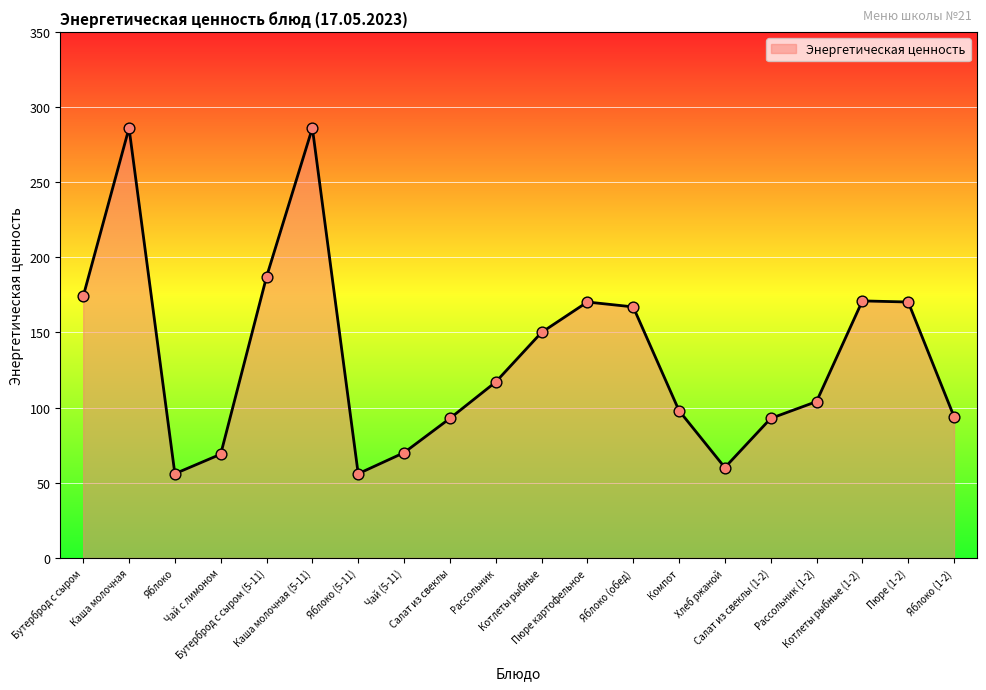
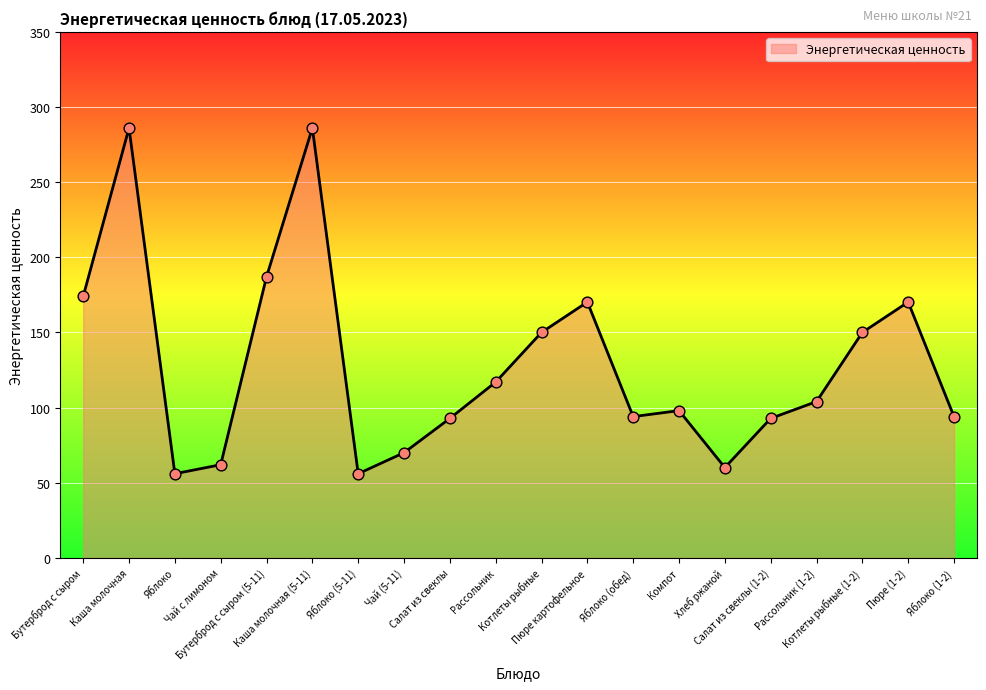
Чай с лимоном: 69 -> 62
Яблоко (обед): 167 -> 94
Котлеты рыбные (1-2): 171 -> 150
